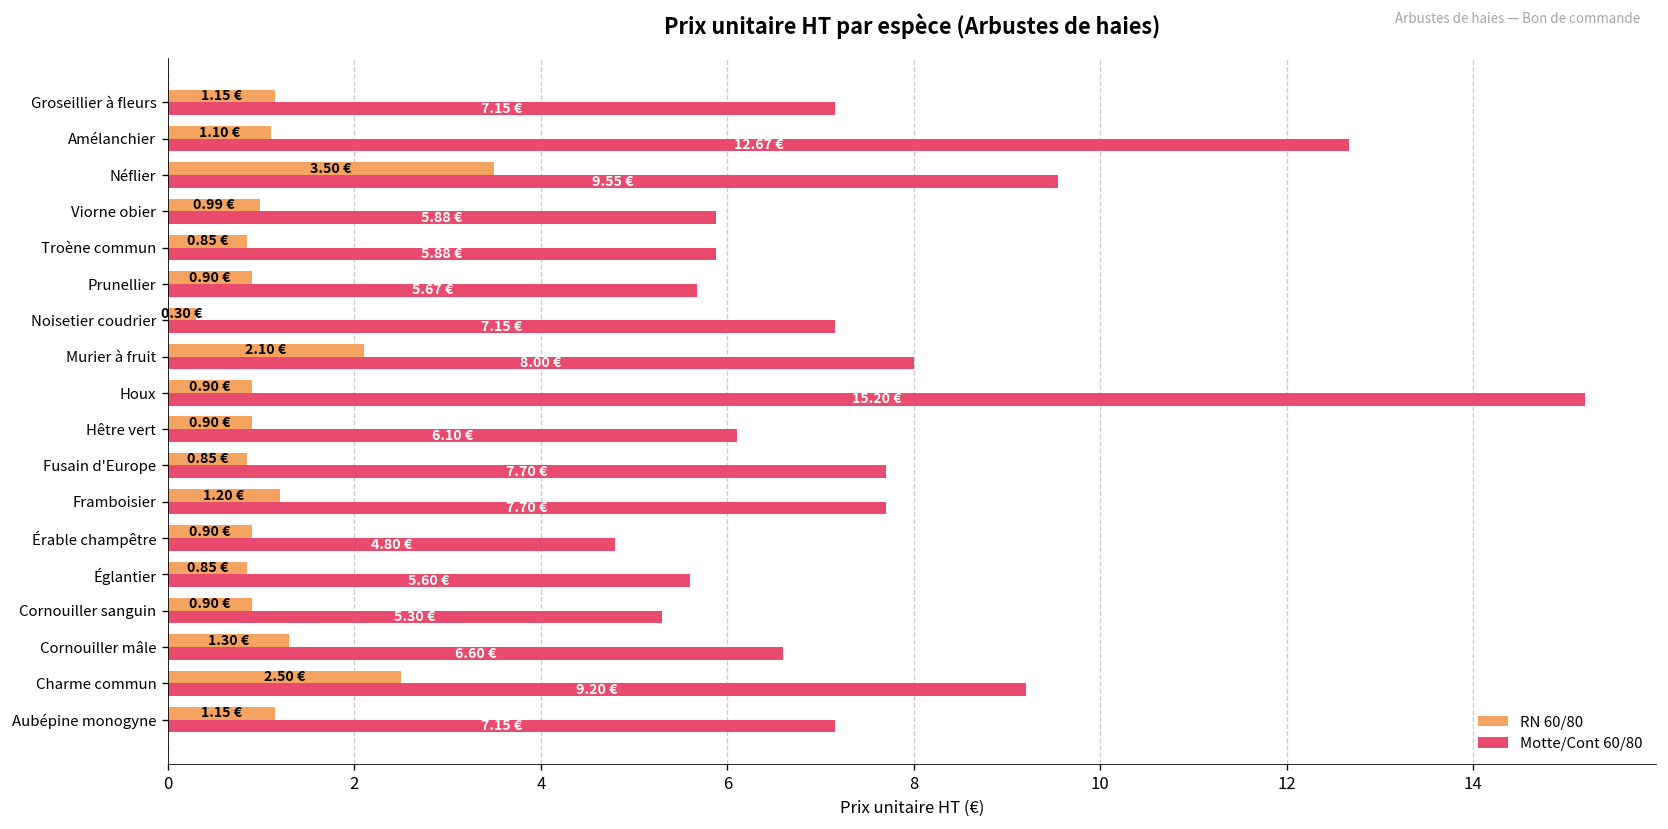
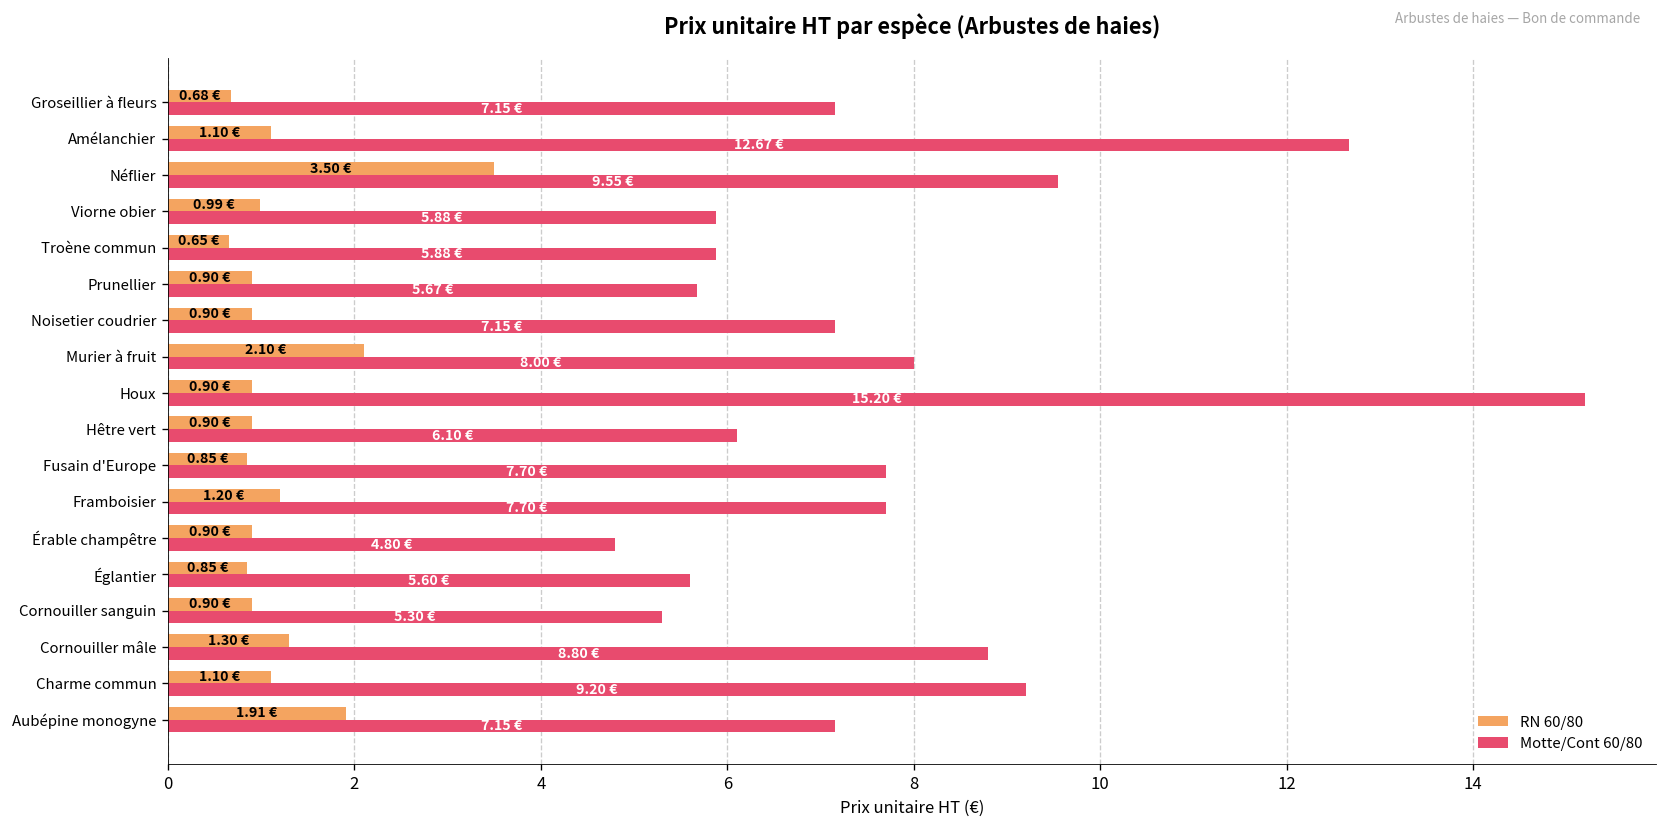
RN 60/80, Groseillier à fleurs: 1.15 -> 0.68
RN 60/80, Troène commun: 0.85 -> 0.65
RN 60/80, Noisetier coudrier: 0.30 -> 0.90
Motte/Cont 60/80, Cornouiller mâle: 6.60 -> 8.80
RN 60/80, Charme commun: 2.50 -> 1.10
RN 60/80, Aubépine monogyne: 1.15 -> 1.91
